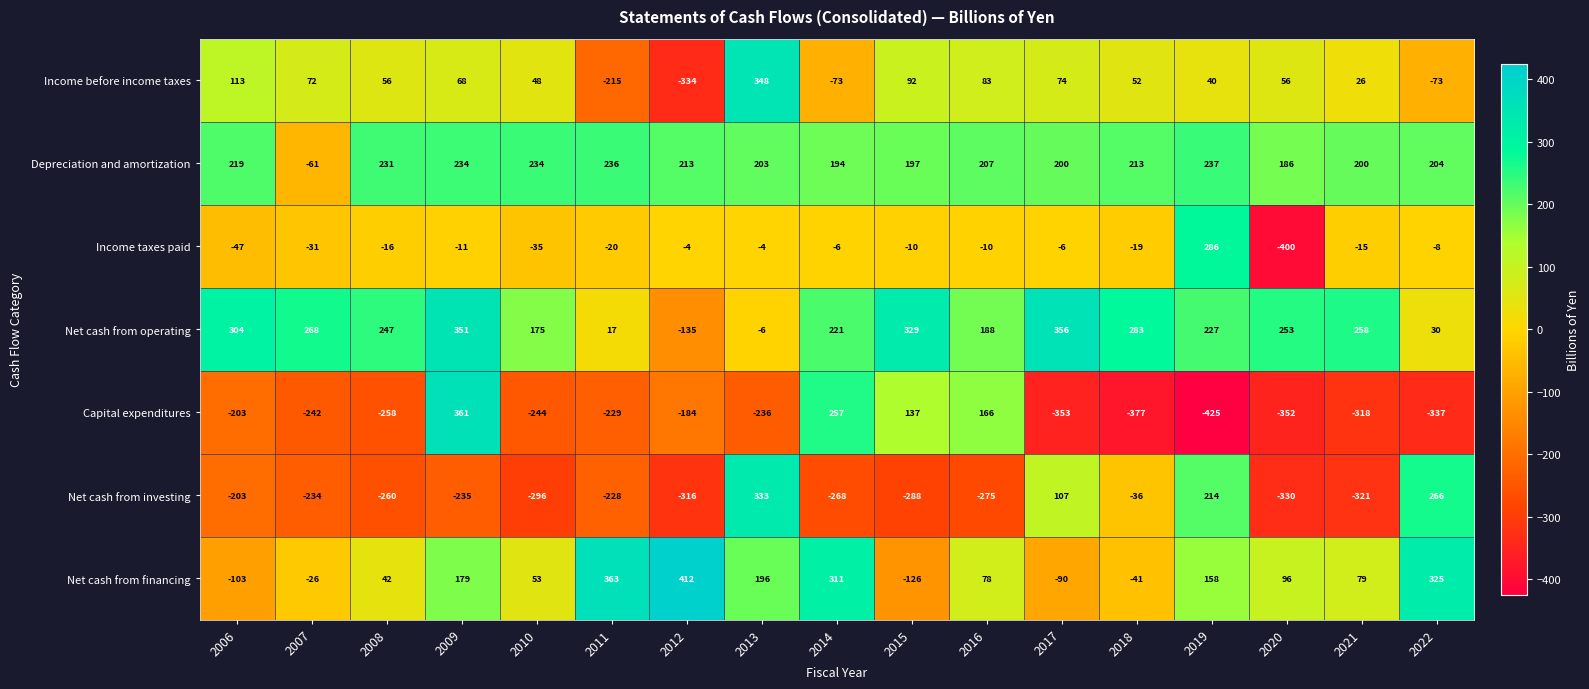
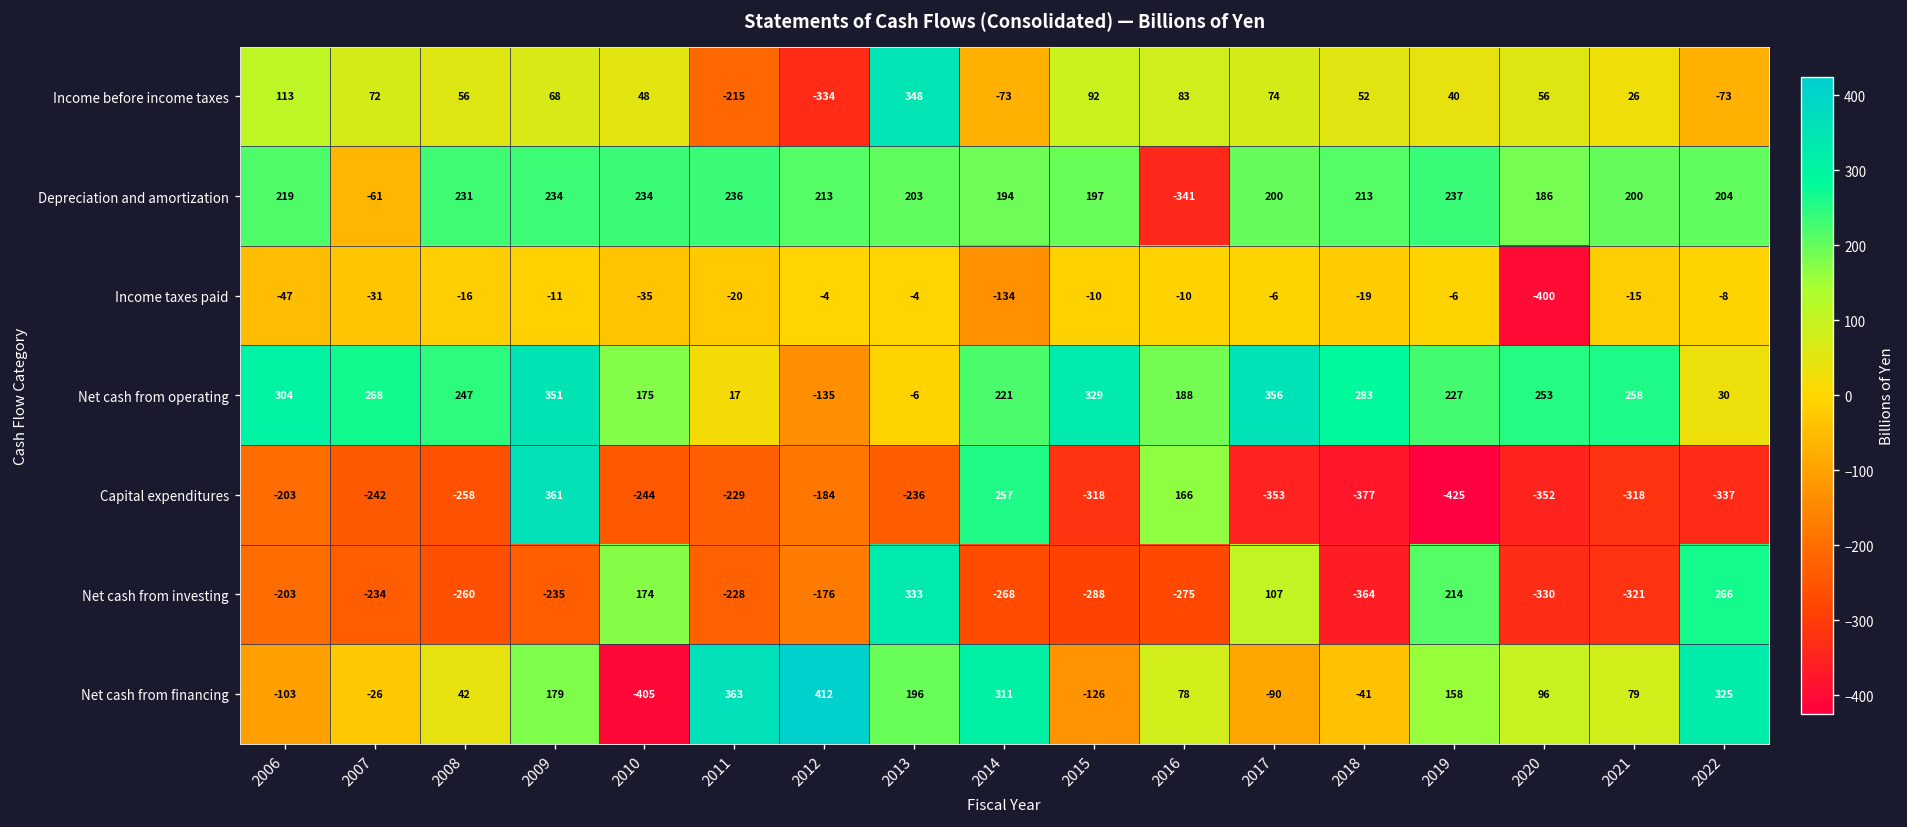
Depreciation and amortization, 2016: 207 -> -341
Income taxes paid, 2014: -6 -> -134
Income taxes paid, 2019: 286 -> -6
Capital expenditures, 2015: 137 -> -318
Net cash from investing, 2010: -296 -> 174
Net cash from investing, 2012: -316 -> -176
Net cash from investing, 2018: -36 -> -364
Net cash from financing, 2010: 53 -> -405
